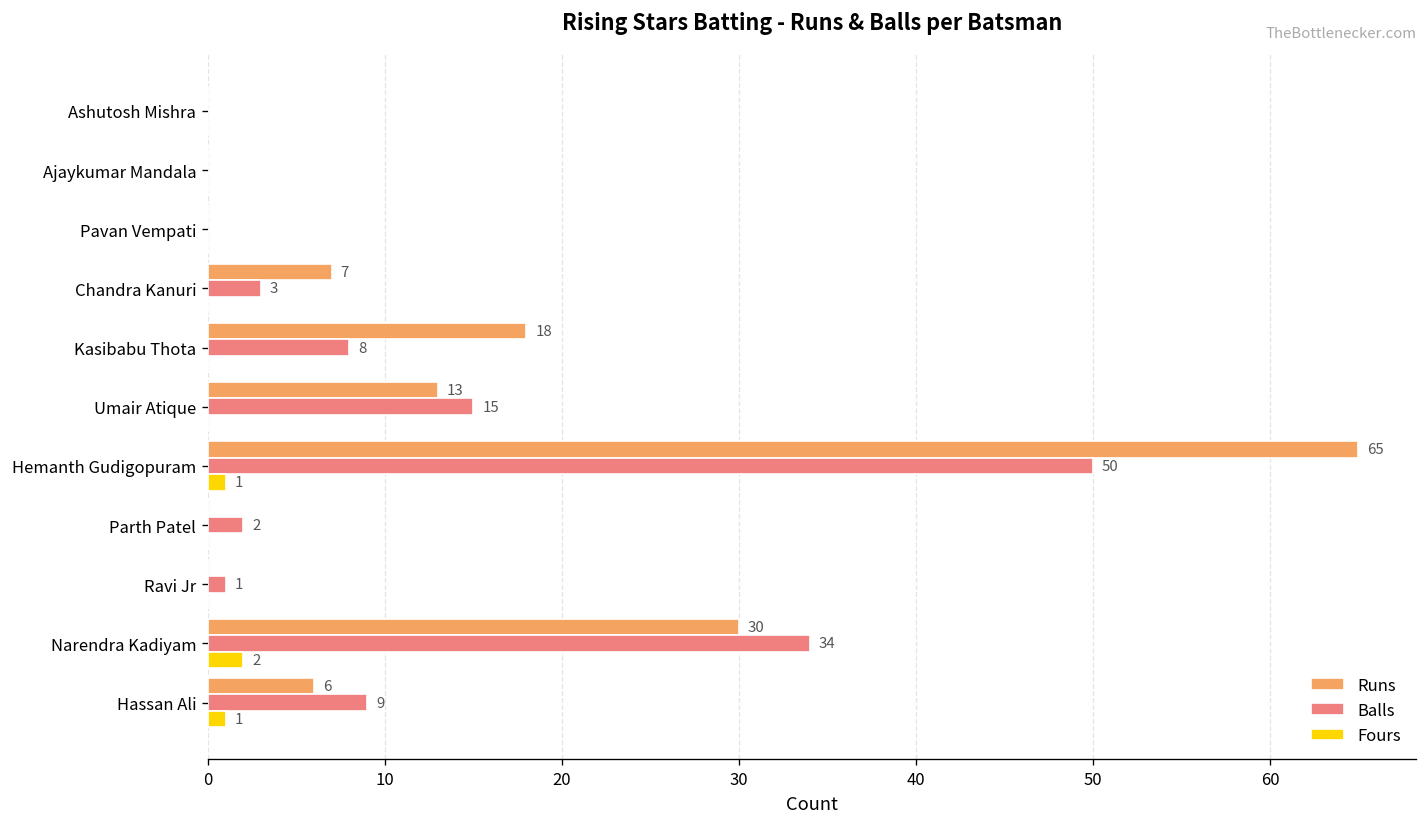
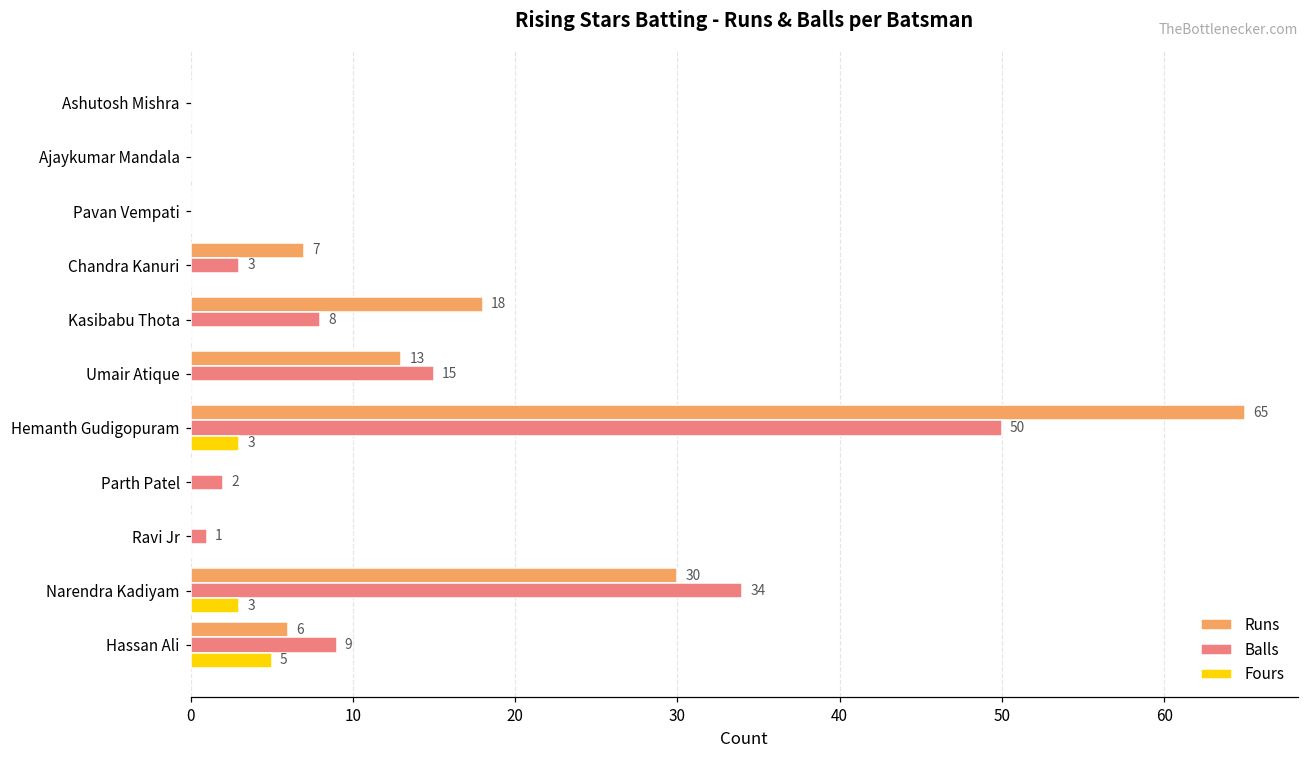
Fours, Hemanth Gudigopuram: 1 -> 3
Fours, Narendra Kadiyam: 2 -> 3
Fours, Hassan Ali: 1 -> 5
